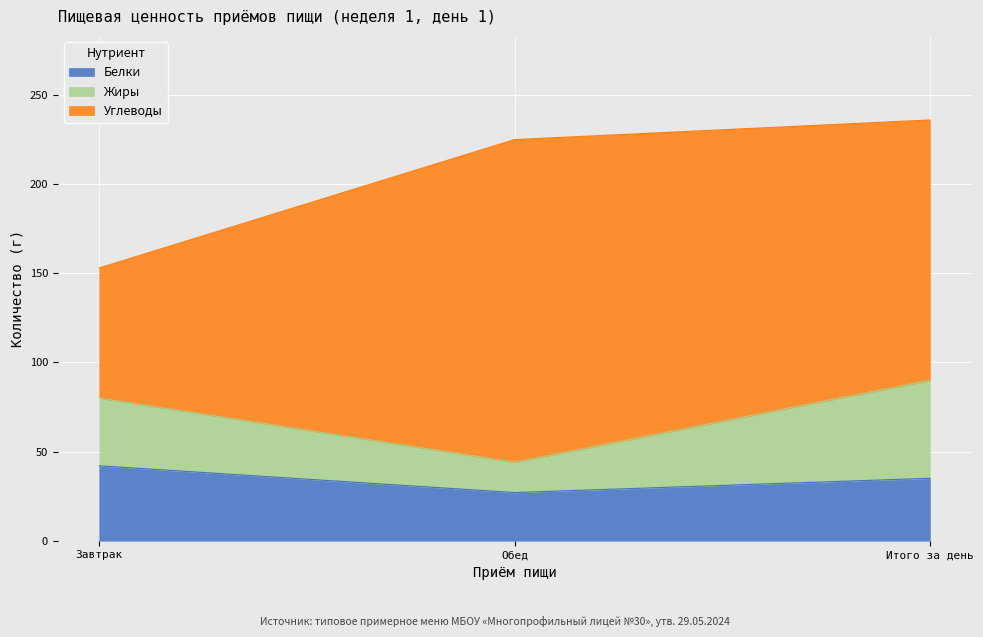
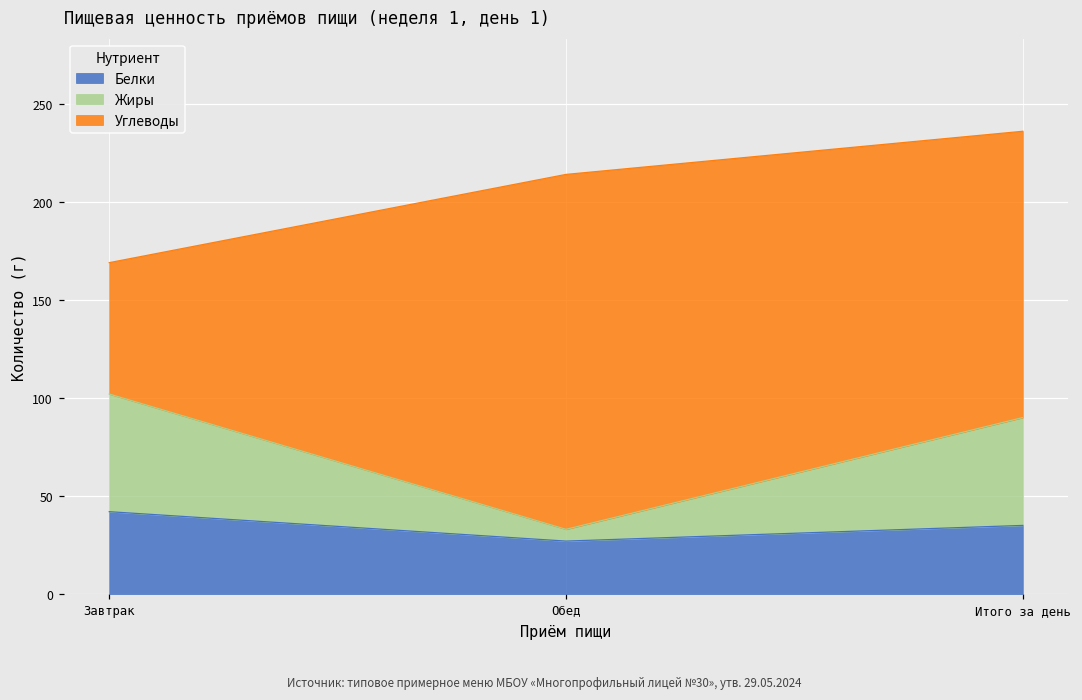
Жиры, Завтрак: 38 -> 60
Углеводы, Завтрак: 73 -> 67
Жиры, Обед: 17 -> 6
